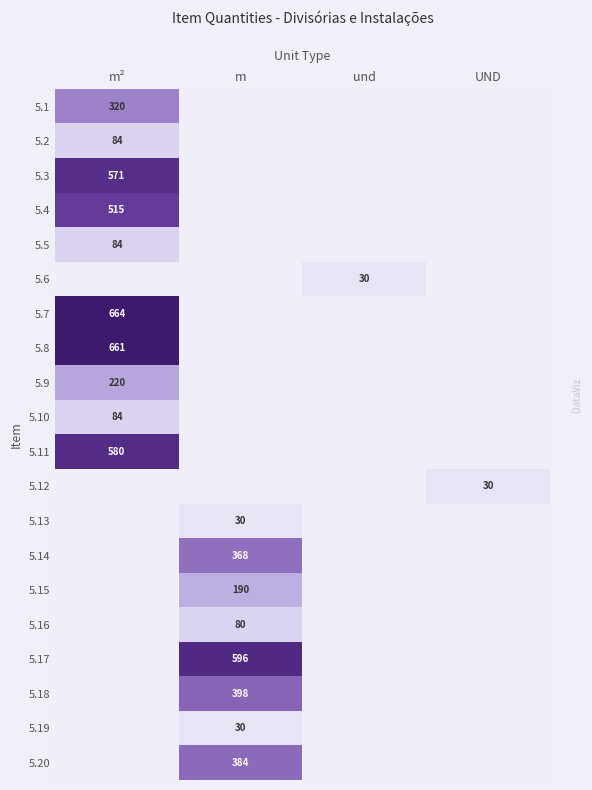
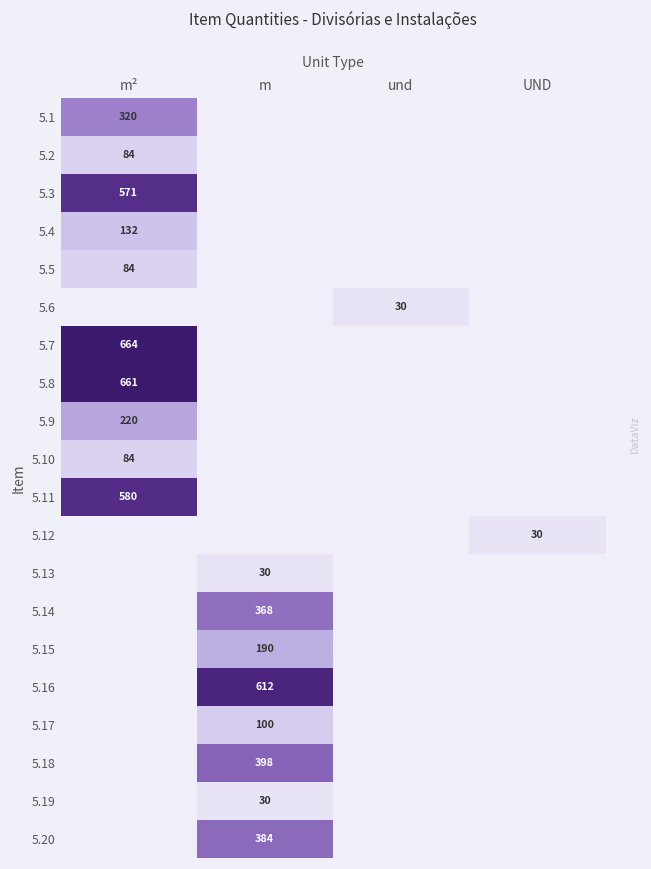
5.4, m²: 515 -> 132
5.16, m: 80 -> 612
5.17, m: 596 -> 100
